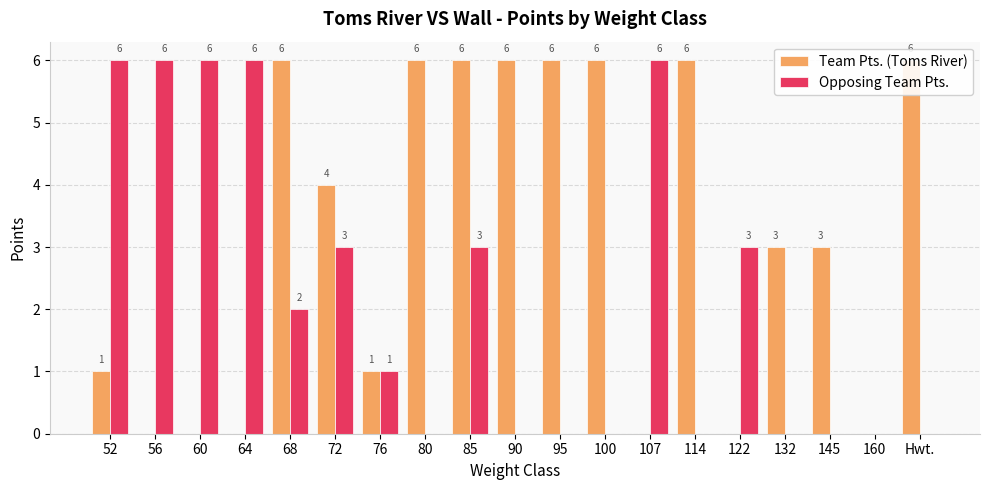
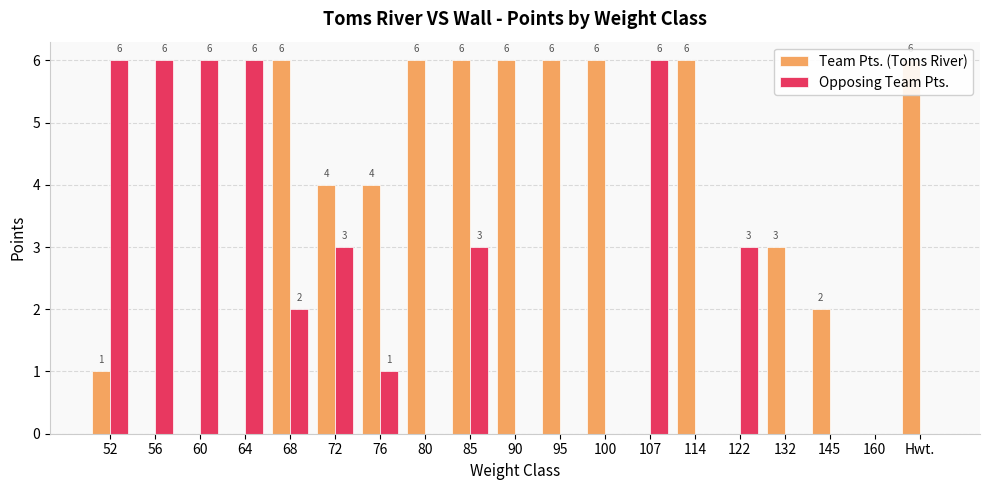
Team Pts. (Toms River), 76: 1 -> 4
Team Pts. (Toms River), 145: 3 -> 2
